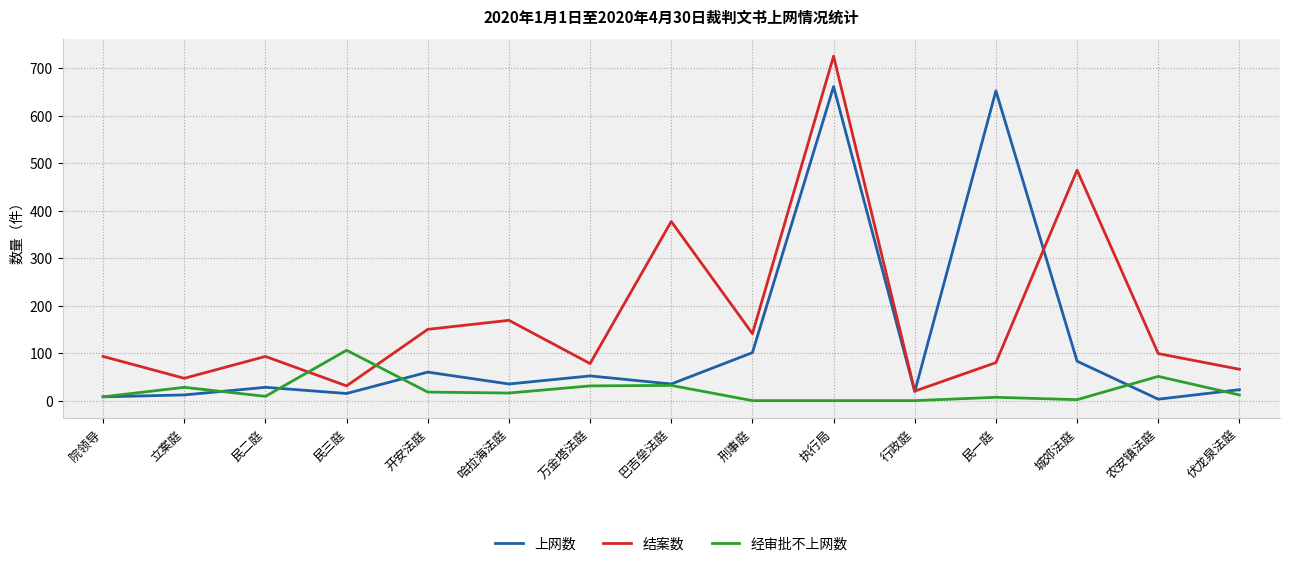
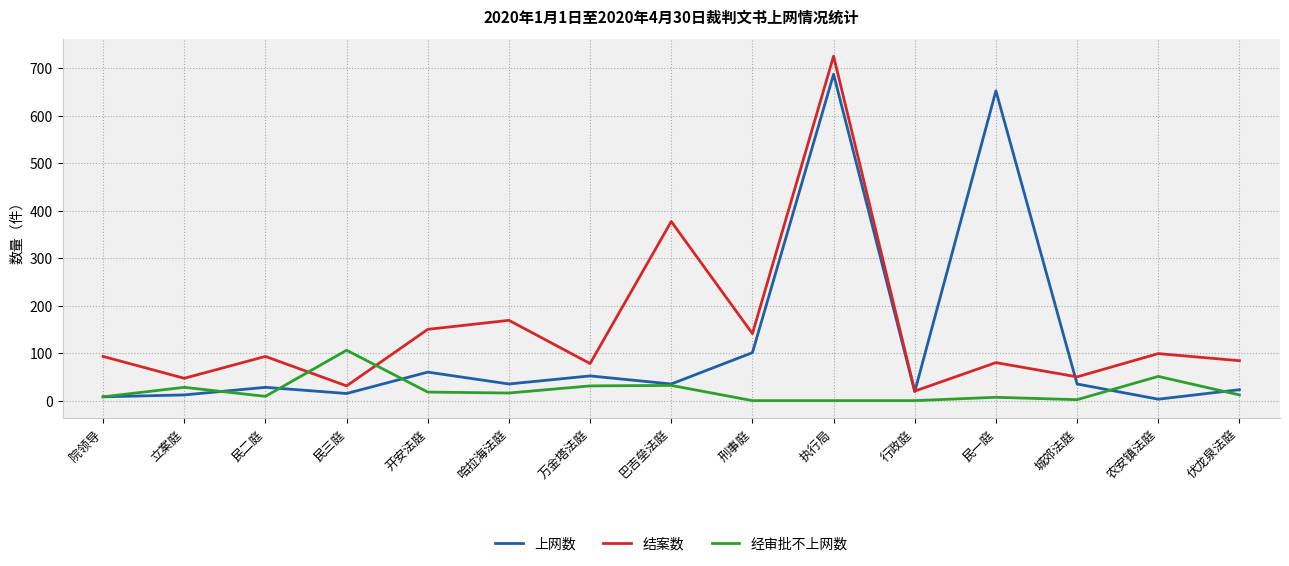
上网数, 执行局: 660 -> 690
上网数, 城郊法庭: 80 -> 40
结案数, 城郊法庭: 490 -> 50
结案数, 伏龙泉法庭: 70 -> 80
